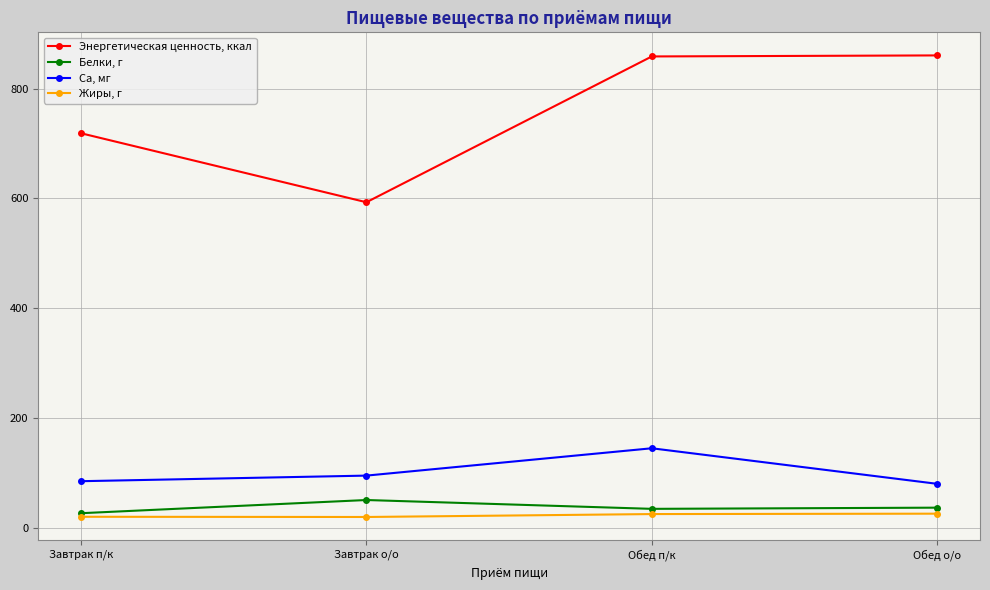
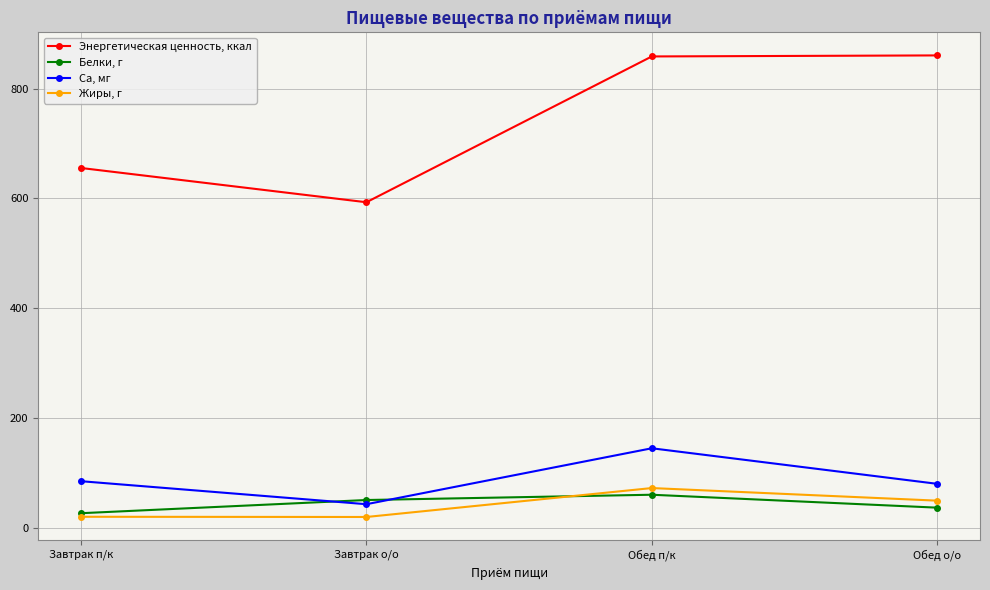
Энергетическая ценность, ккал, Завтрак п/к: 720 -> 660
Ca, мг, Завтрак о/о: 100 -> 40
Белки, г, Обед п/к: 30 -> 60
Жиры, г, Обед п/к: 20 -> 70
Жиры, г, Обед о/о: 30 -> 50
